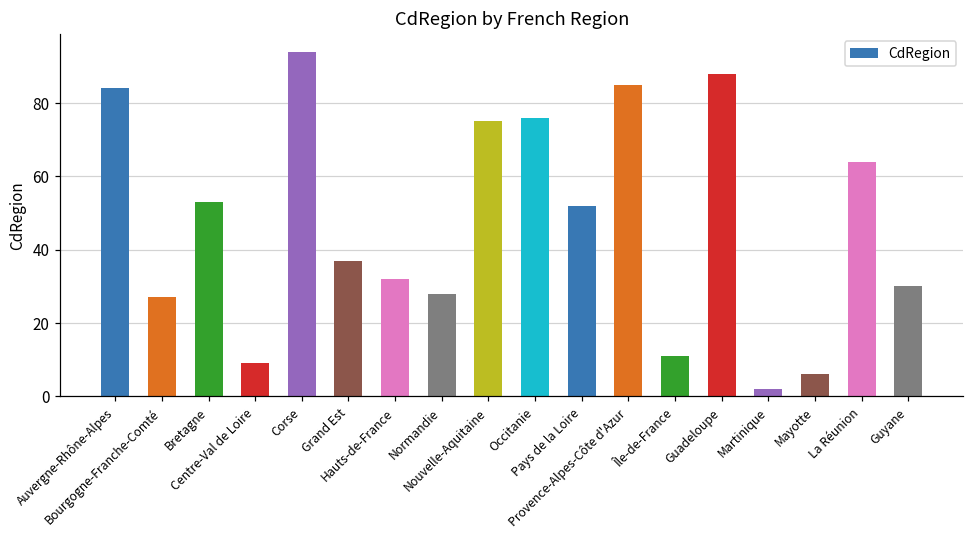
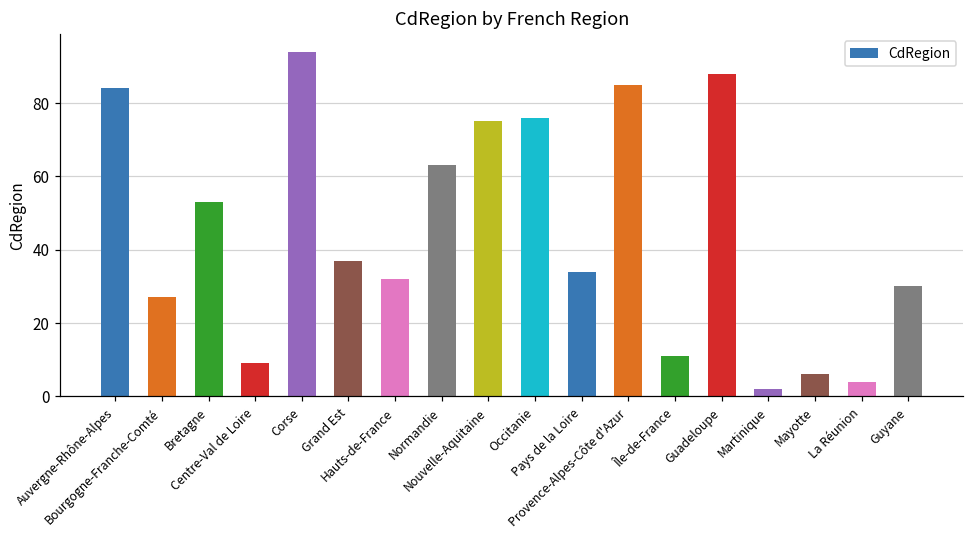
Normandie: 28 -> 63
Pays de la Loire: 52 -> 34
La Réunion: 64 -> 4
